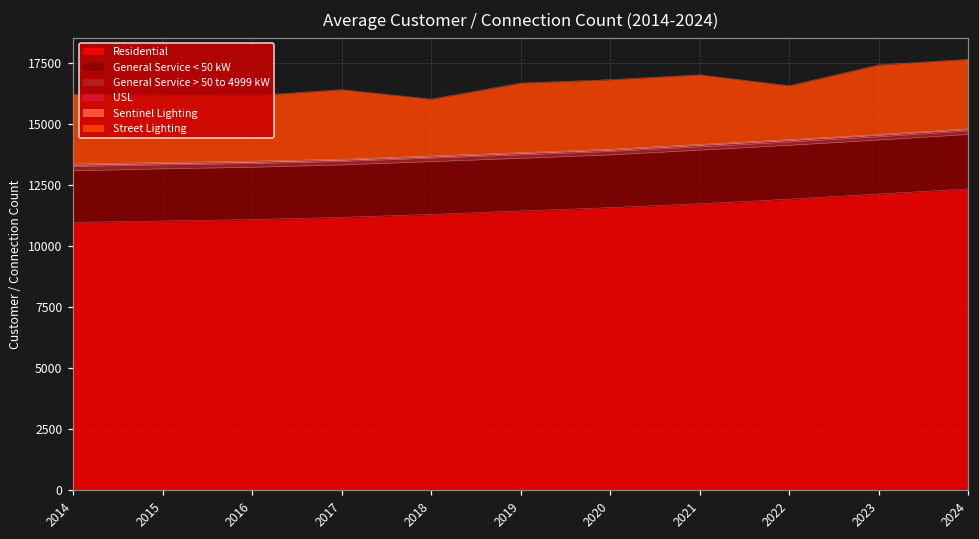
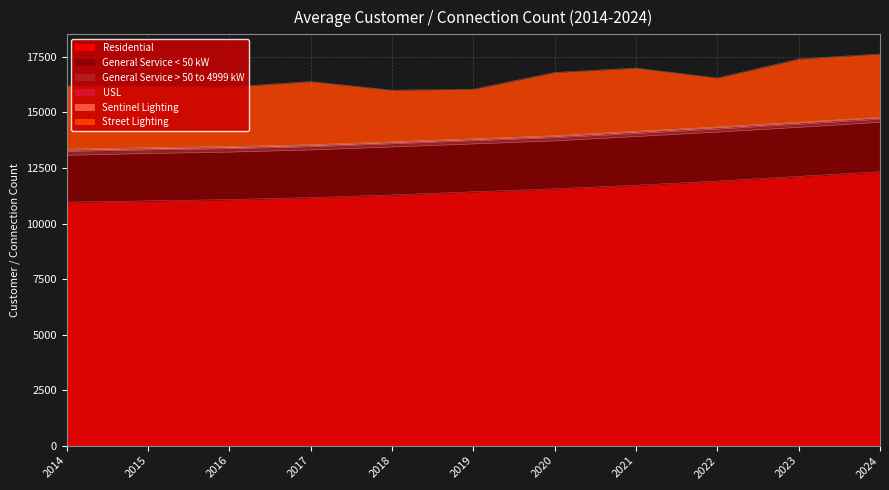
Street Lighting, 2019: 2800 -> 2200
